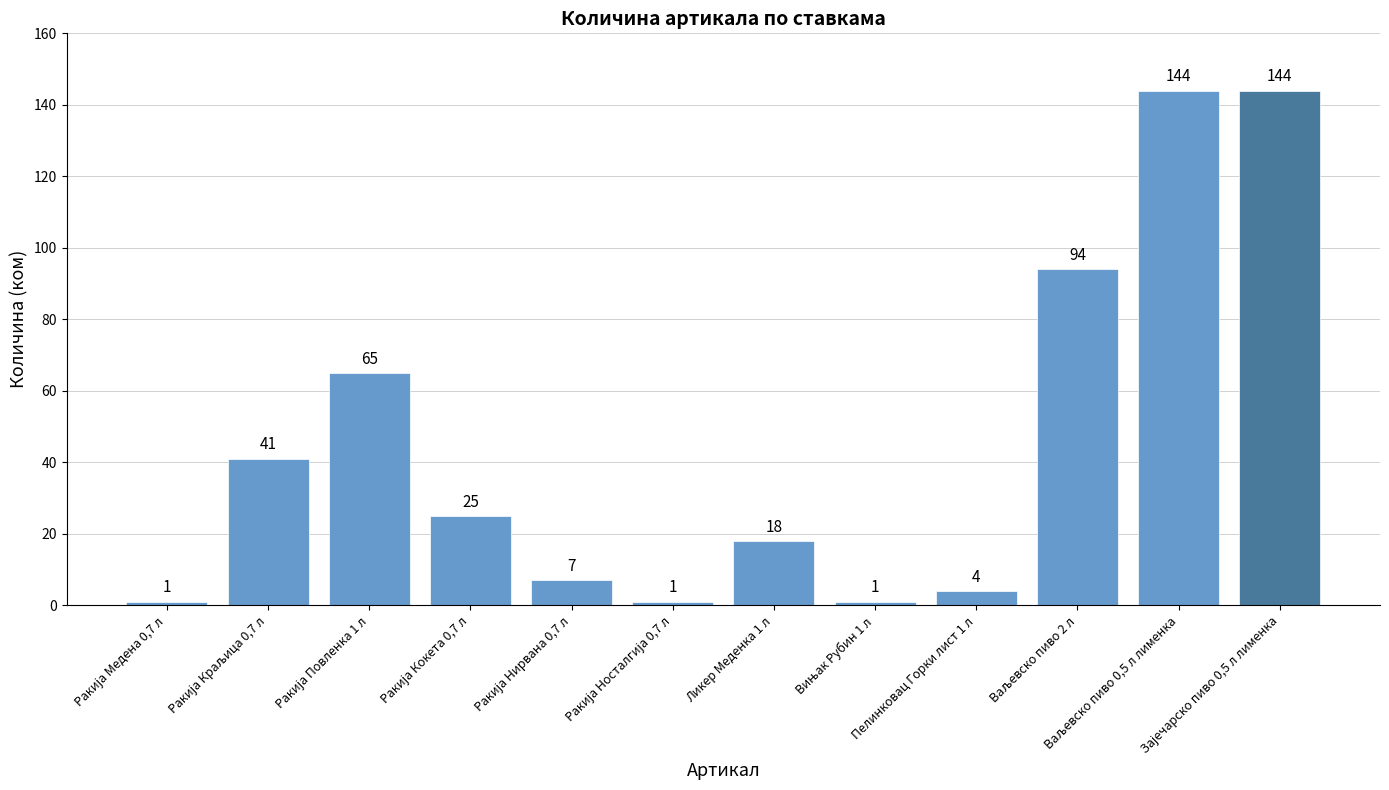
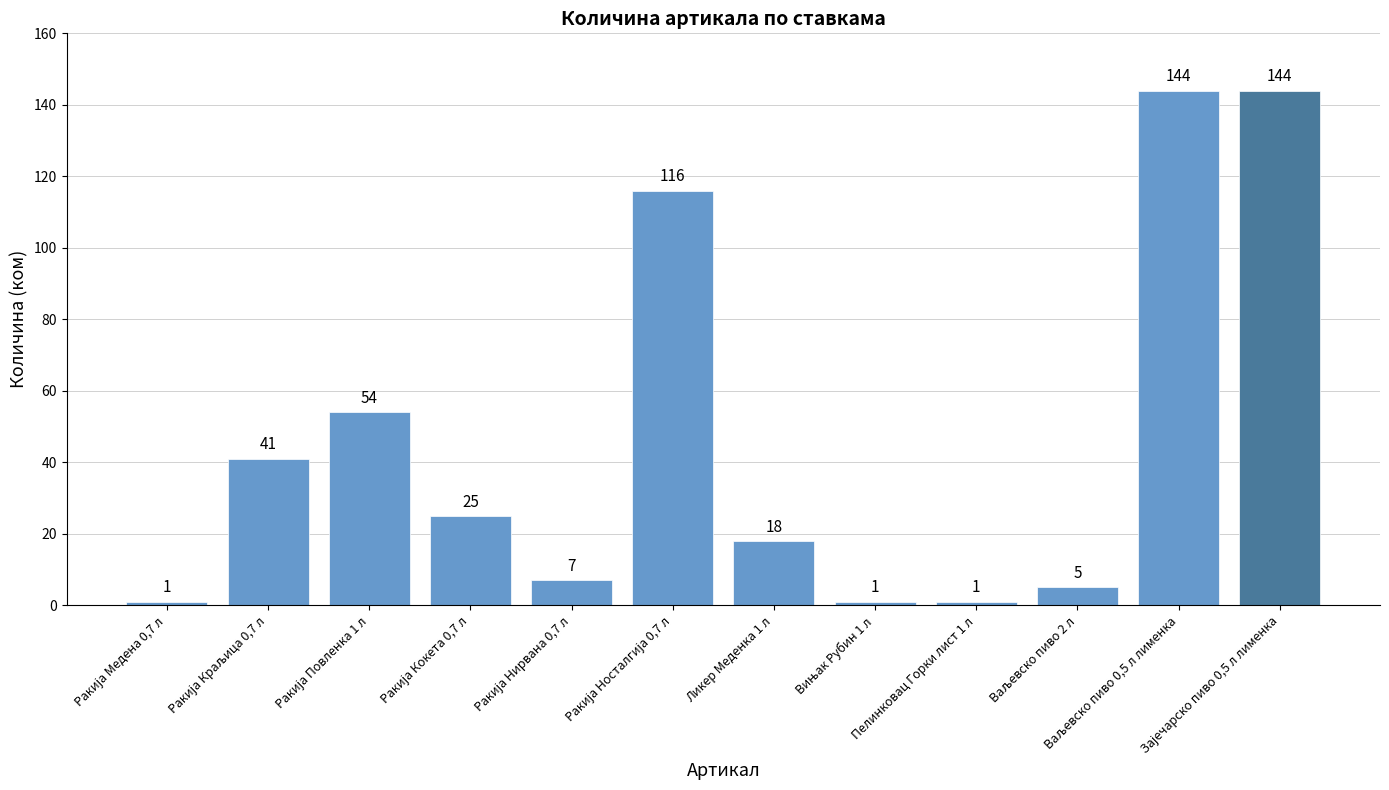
Ракија Повленка 1 л: 65 -> 54
Ракија Носталгија 0,7 л: 1 -> 116
Пелинковац Горки лист 1 л: 4 -> 1
Ваљевско пиво 2 л: 94 -> 5
